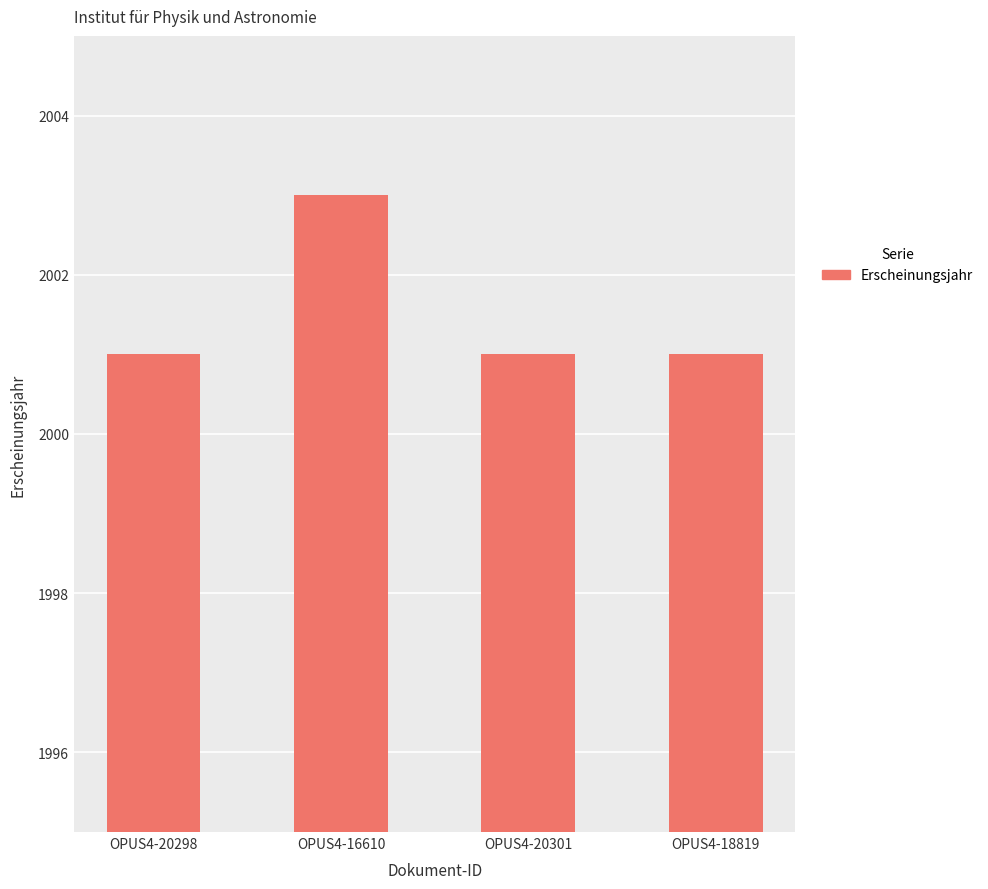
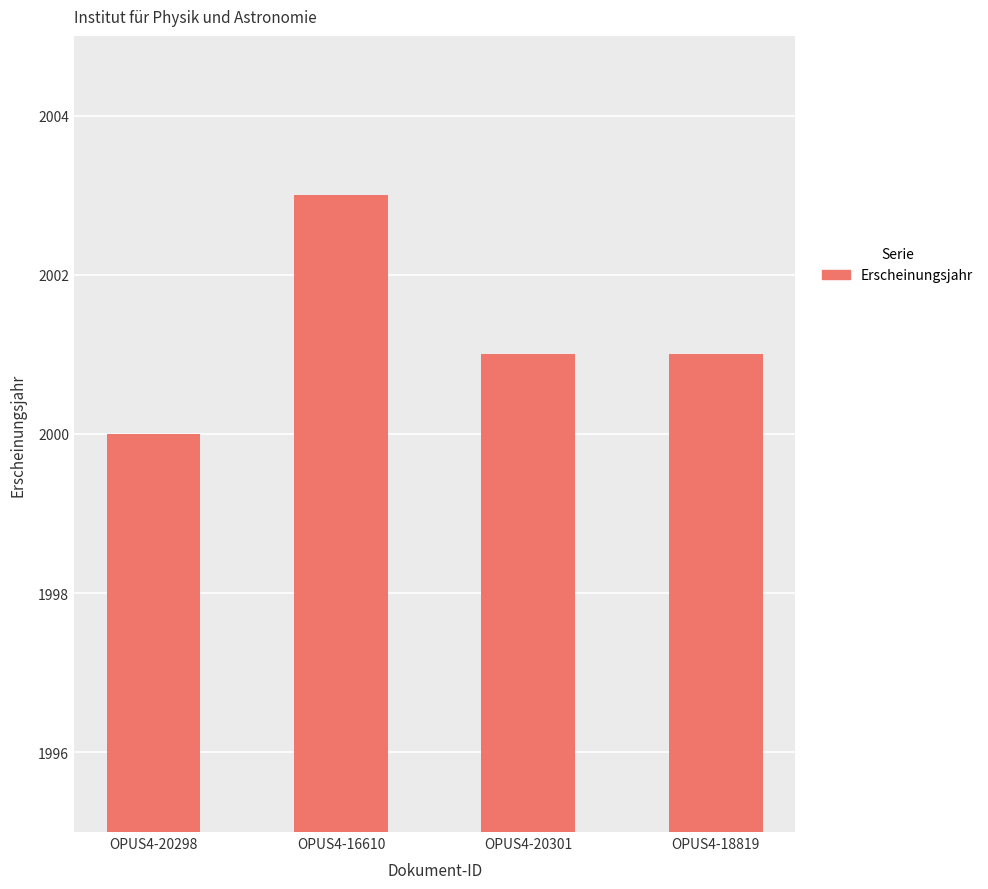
OPUS4-20298: 2001 -> 2000
